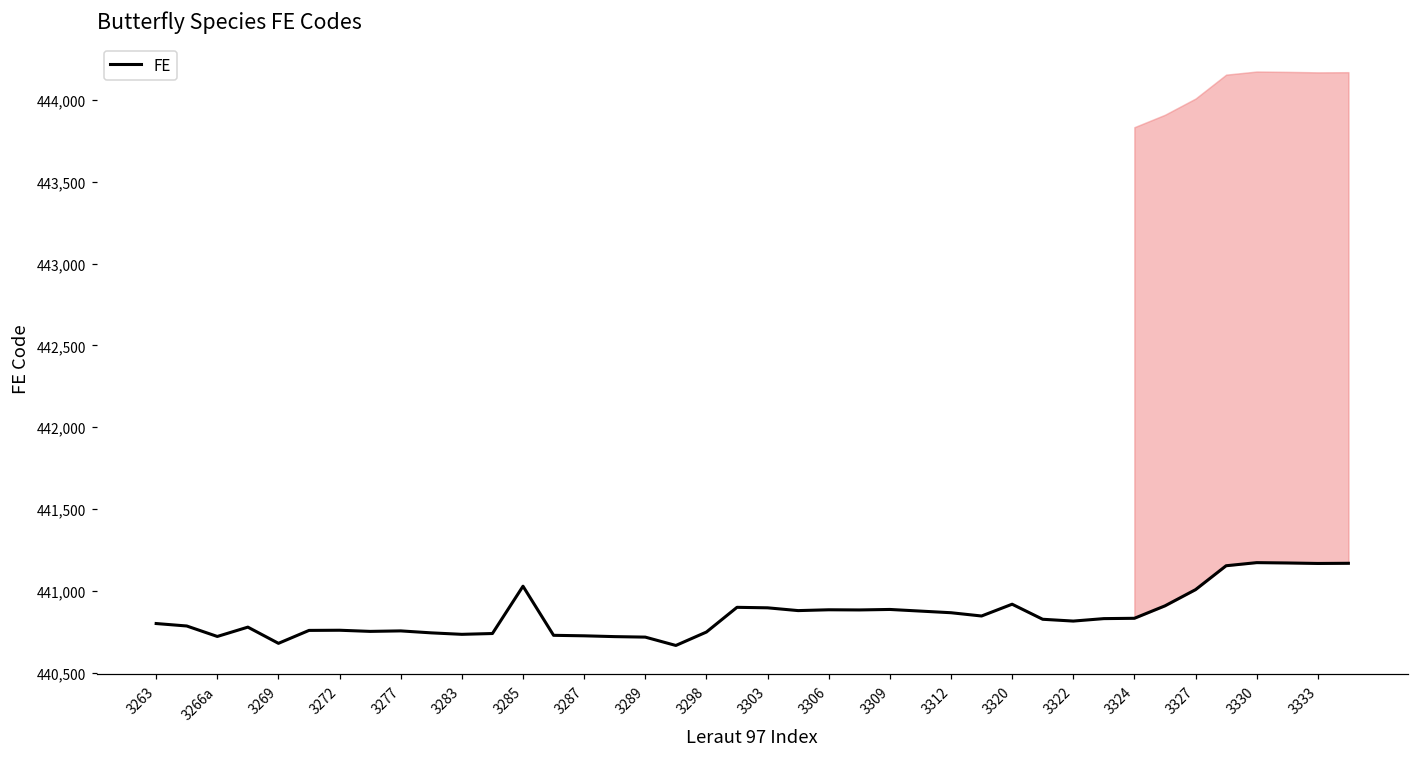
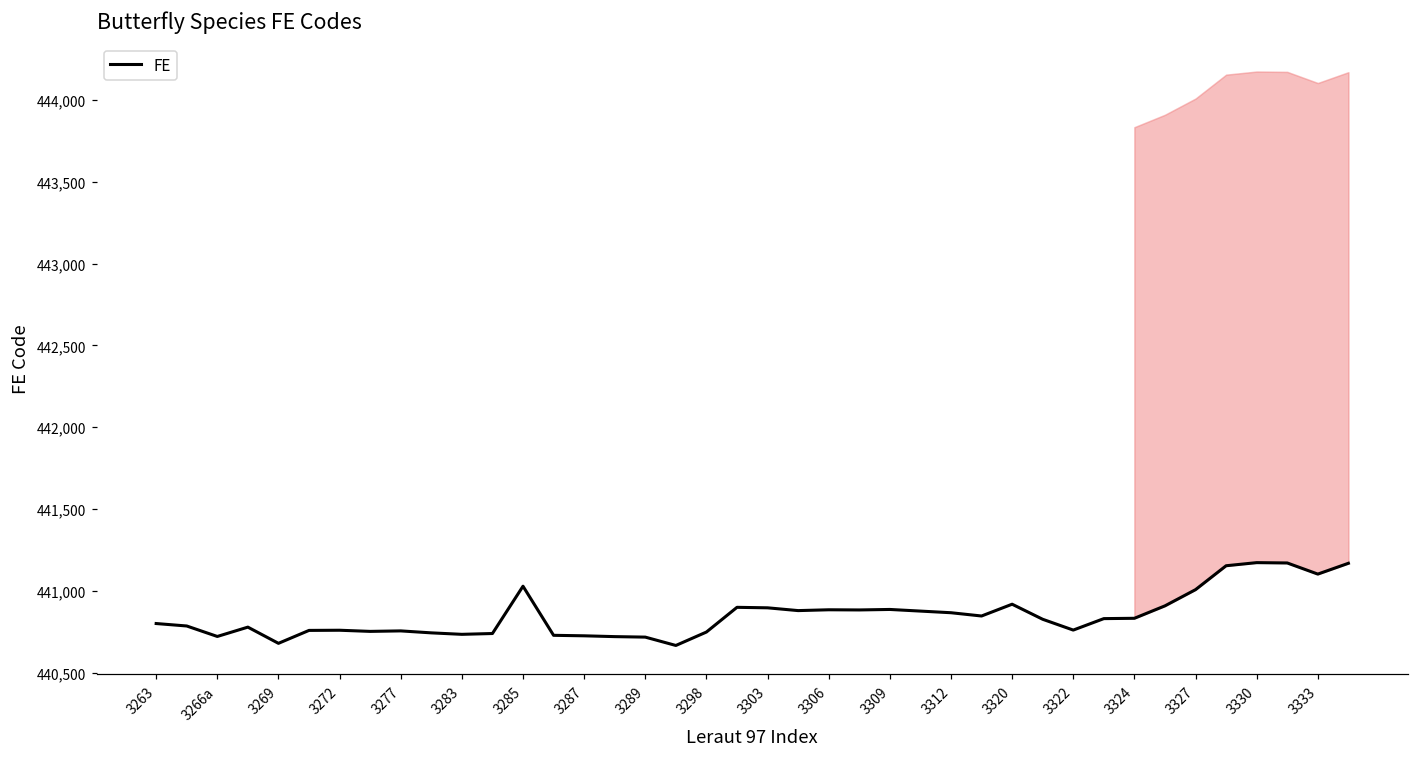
FE, 3322: 440,820 -> 440,760
FE, 3333: 441,170 -> 441,100
